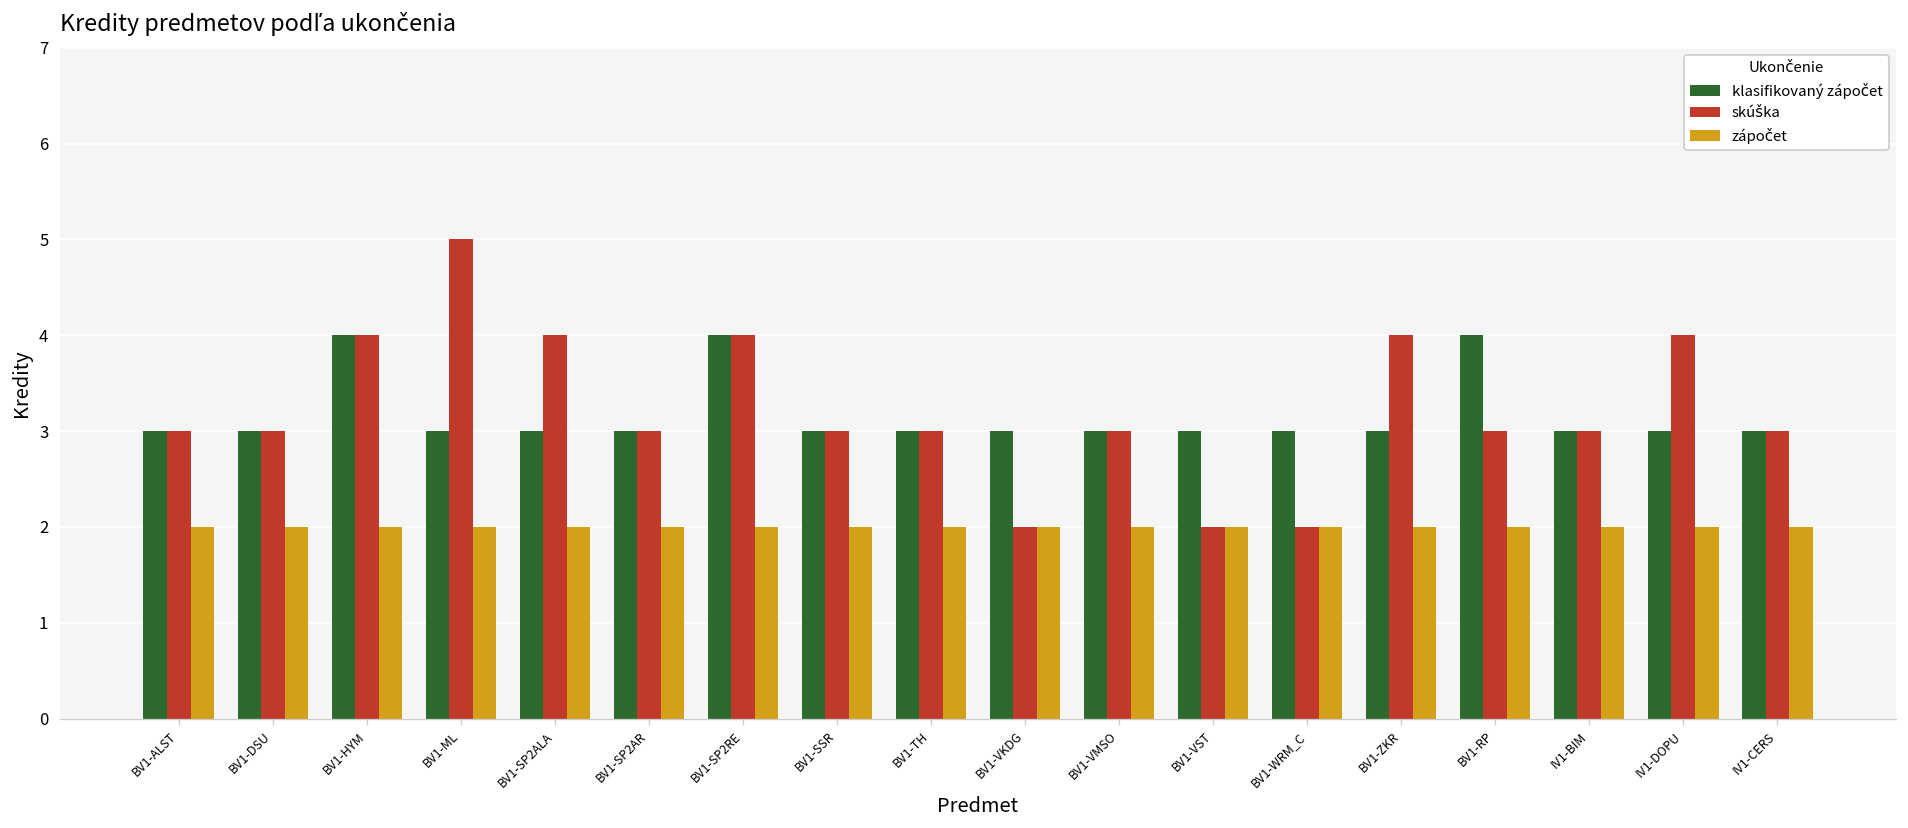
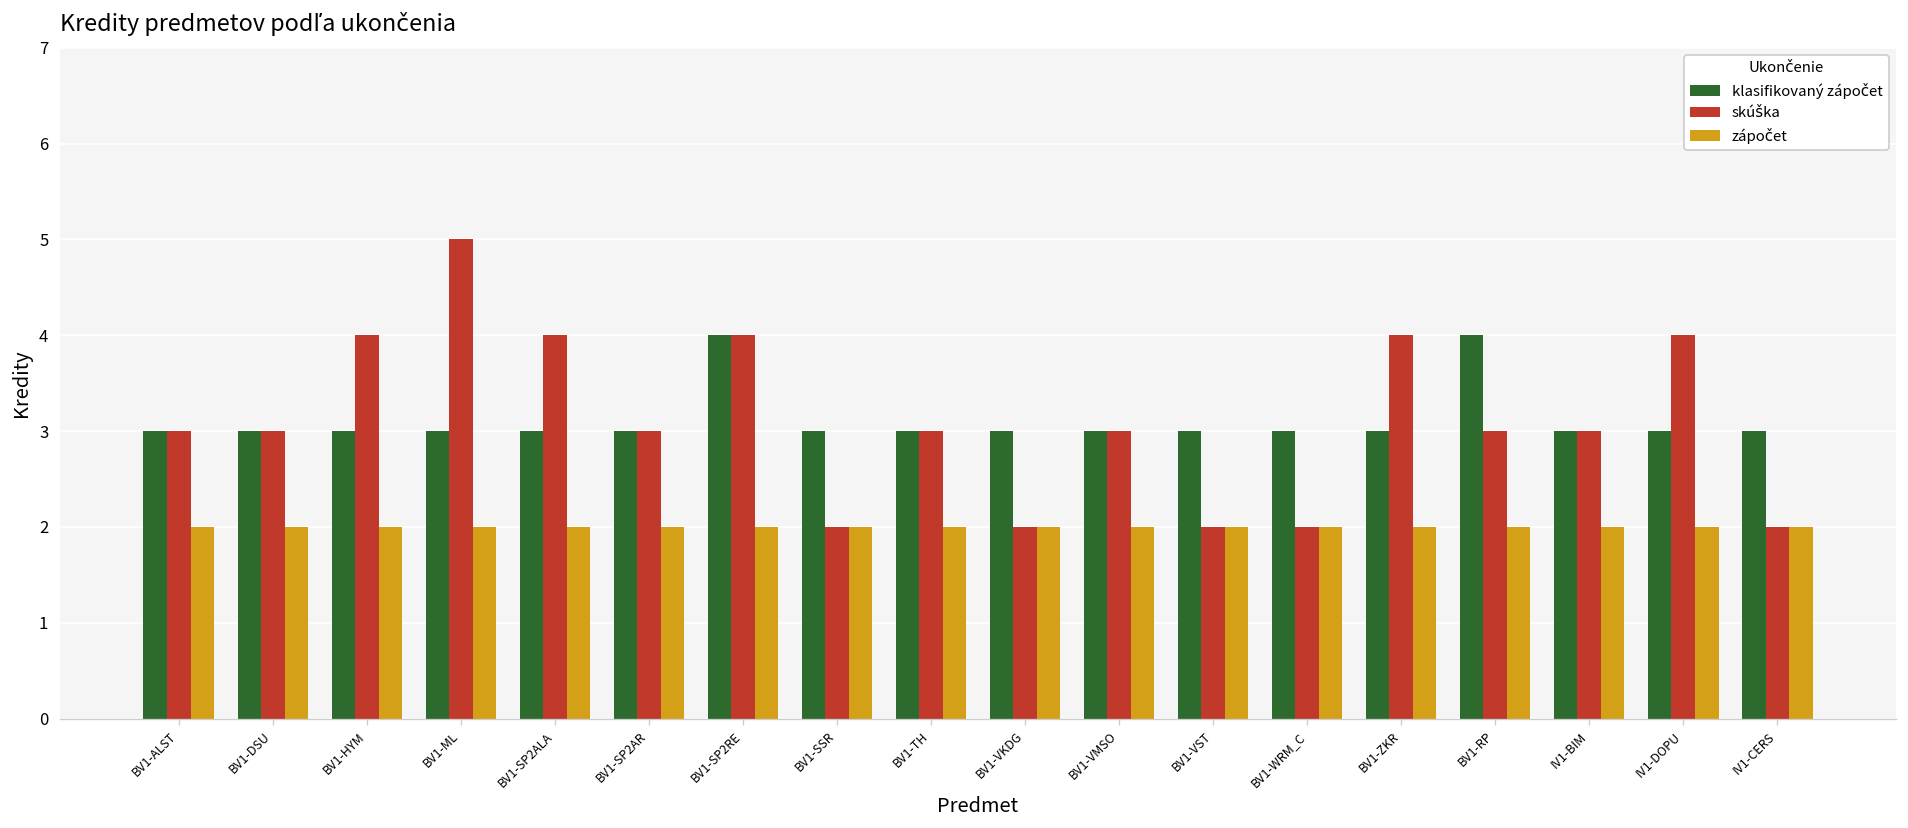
klasifikovaný zápočet, BV1-HYM: 4 -> 3
skúška, BV1-SSR: 3 -> 2
skúška, IV1-CERS: 3 -> 2
